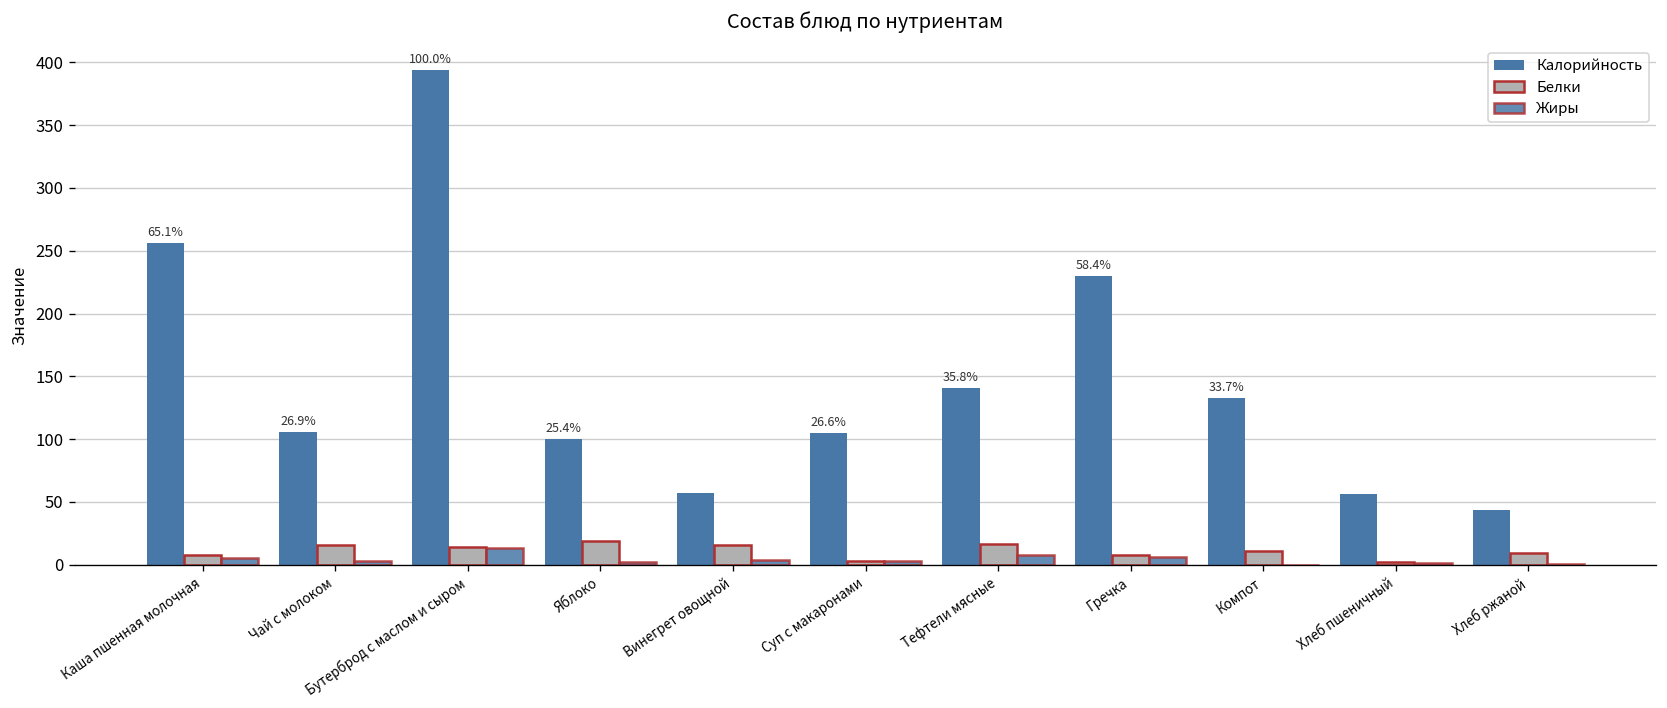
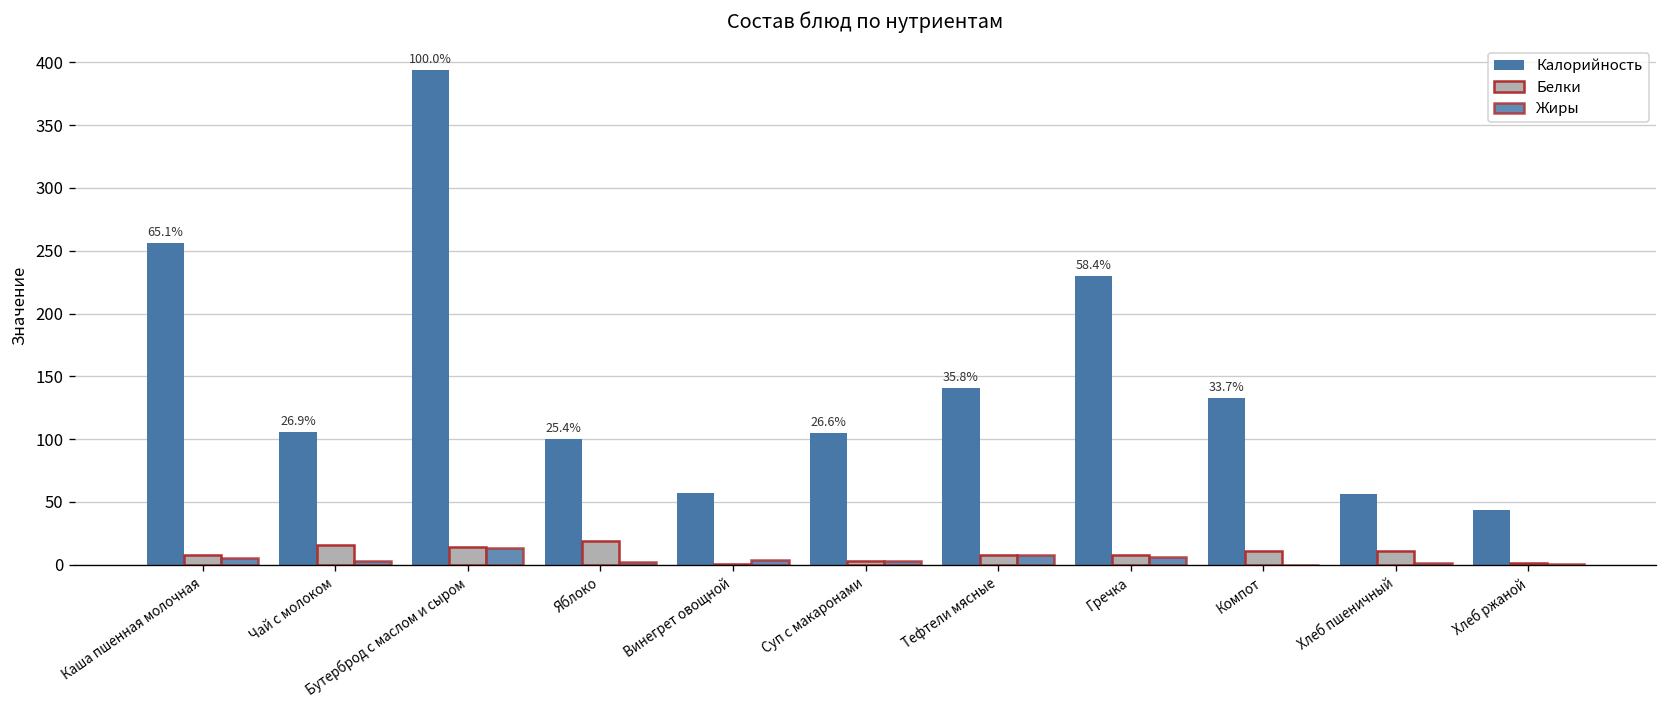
Белки, Винегрет овощной: 16 -> 1
Белки, Тефтели мясные: 17 -> 8
Белки, Хлеб пшеничный: 2 -> 11
Белки, Хлеб ржаной: 9 -> 2
